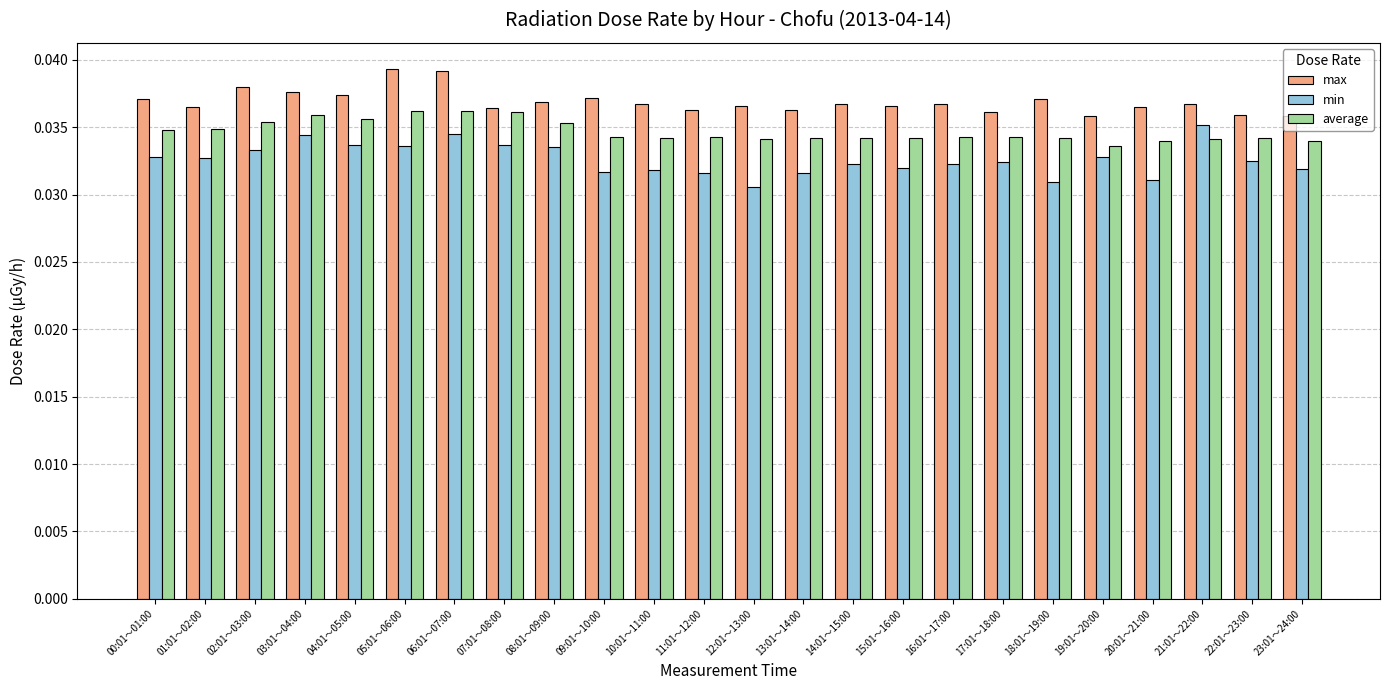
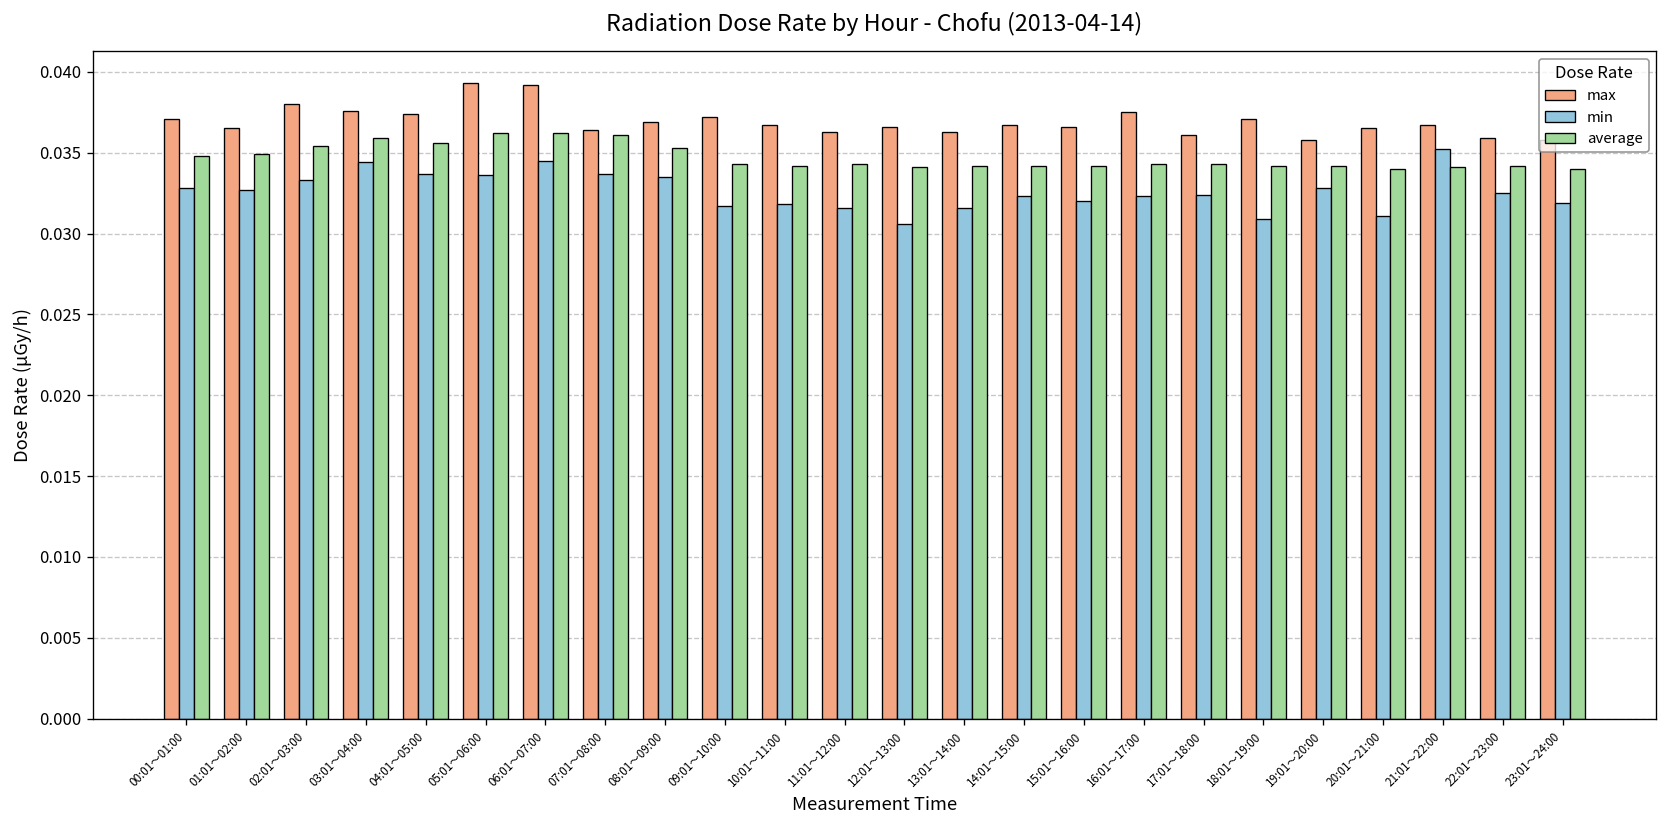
max, 16:01～17:00: 0.0367 -> 0.0375
average, 19:01～20:00: 0.0336 -> 0.0342
